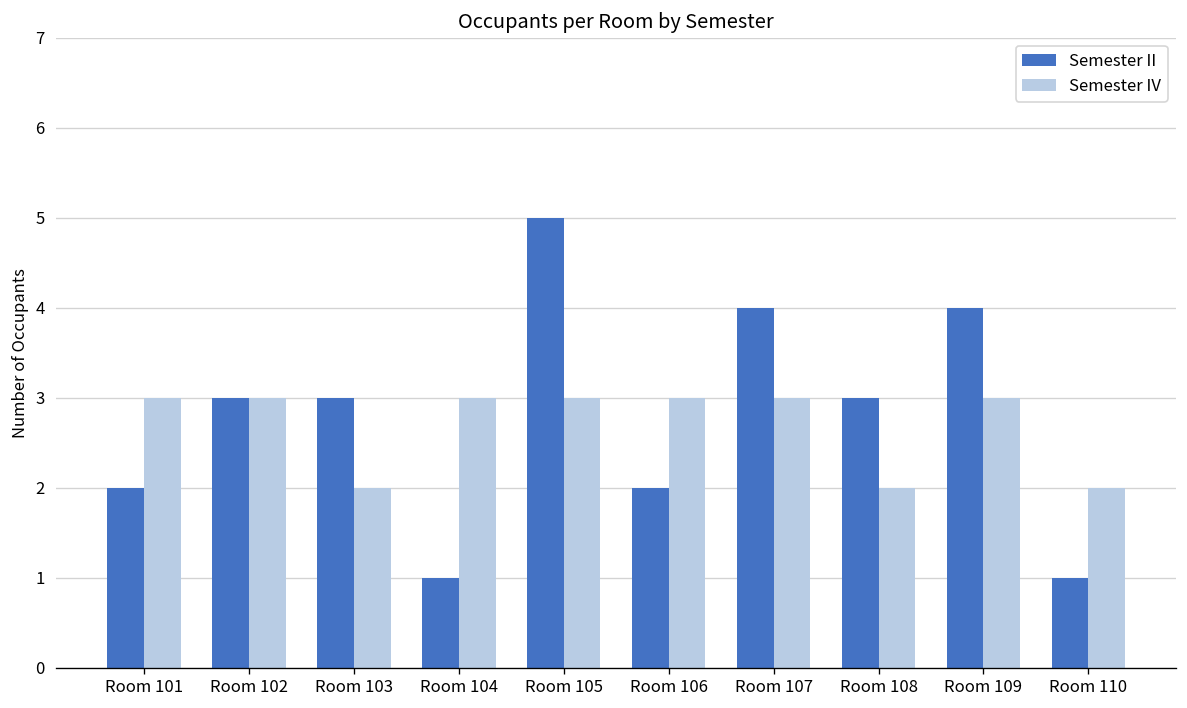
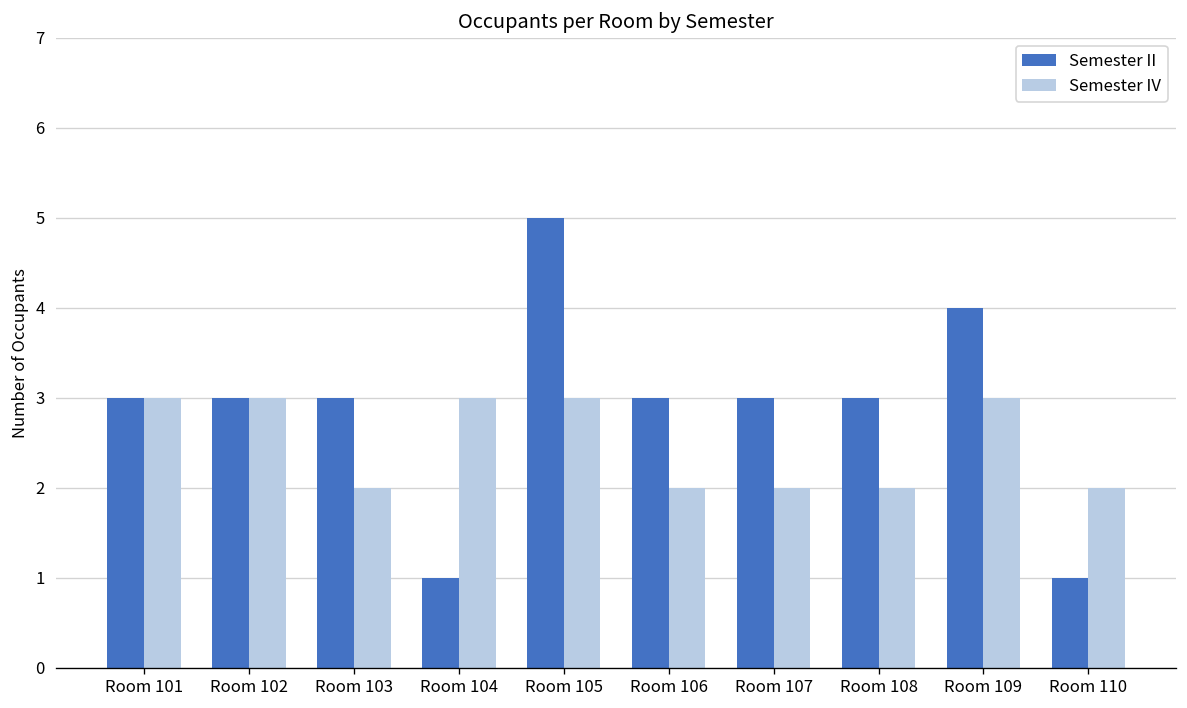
Semester II, Room 101: 2 -> 3
Semester II, Room 106: 2 -> 3
Semester IV, Room 106: 3 -> 2
Semester II, Room 107: 4 -> 3
Semester IV, Room 107: 3 -> 2
